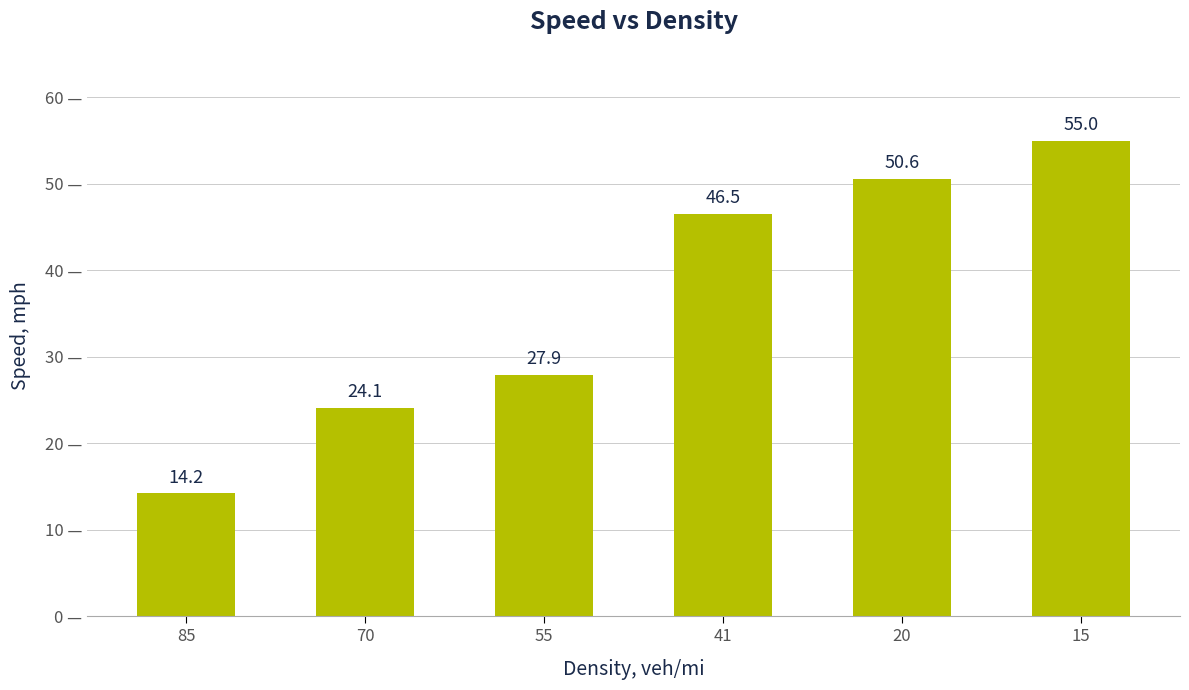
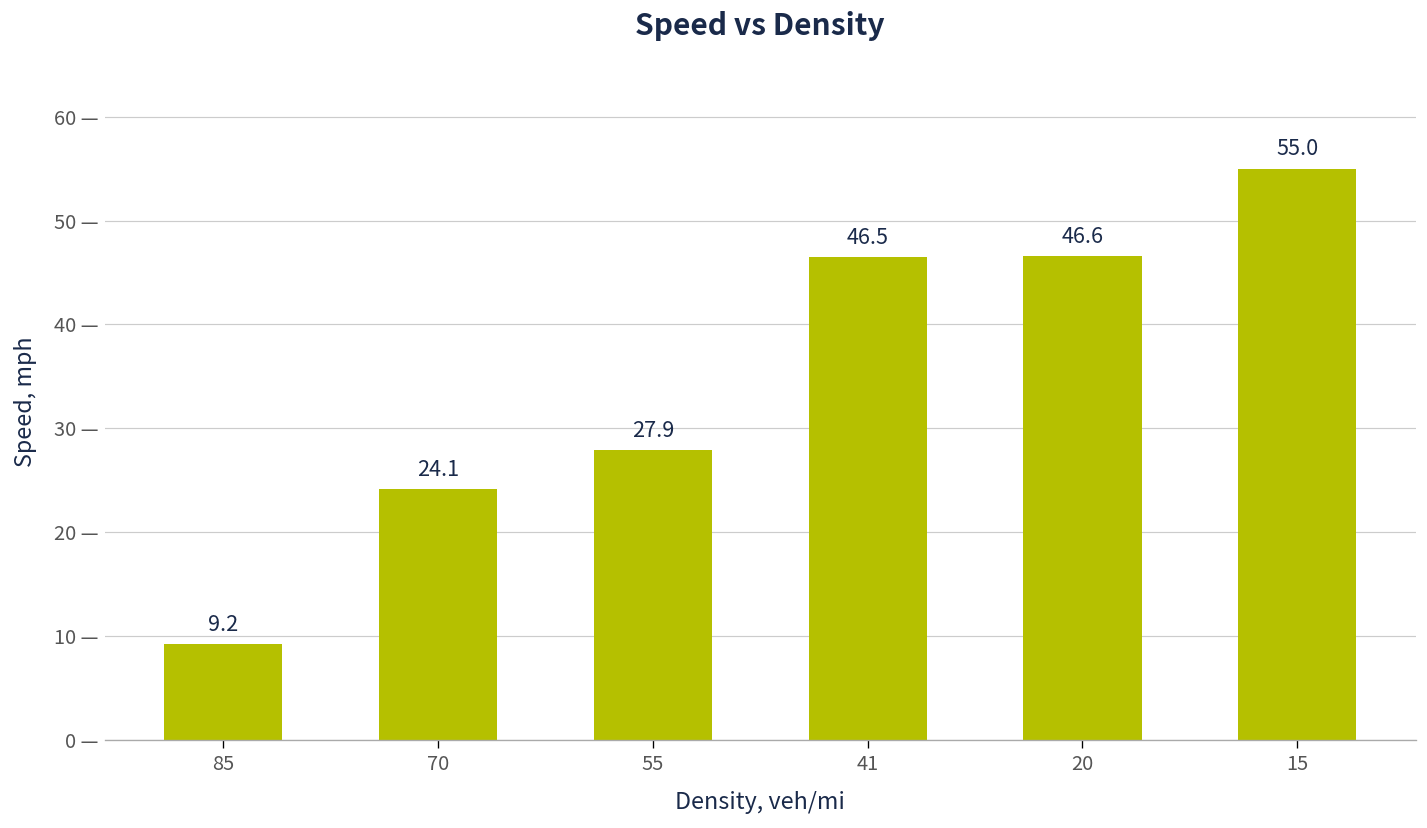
85: 14.2 -> 9.2
20: 50.6 -> 46.6
